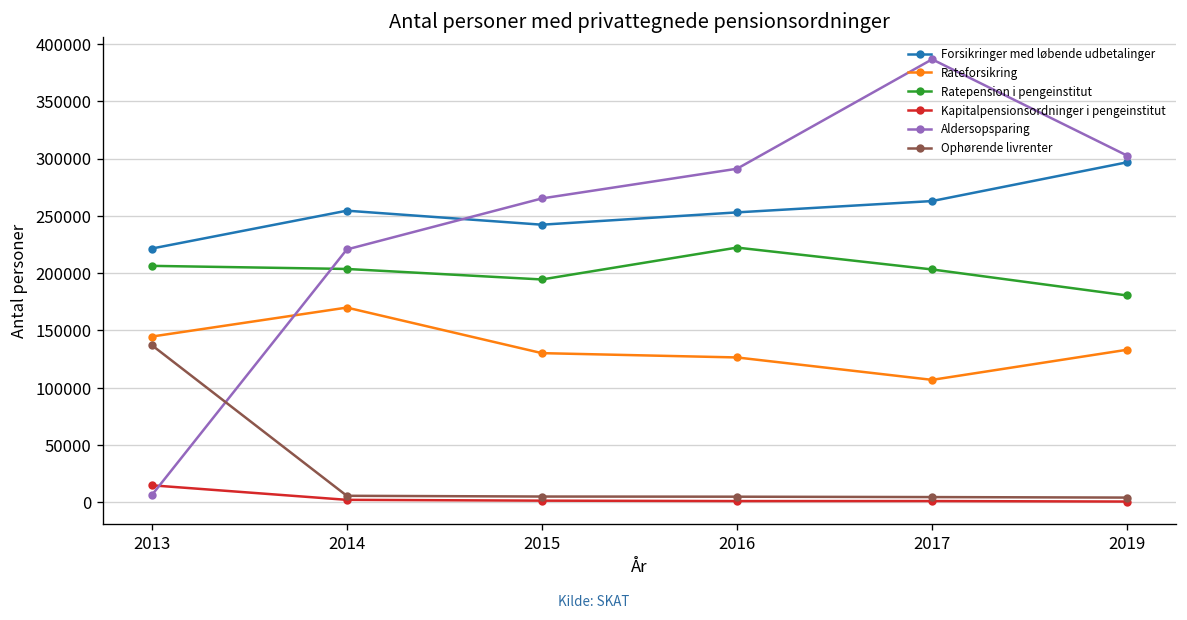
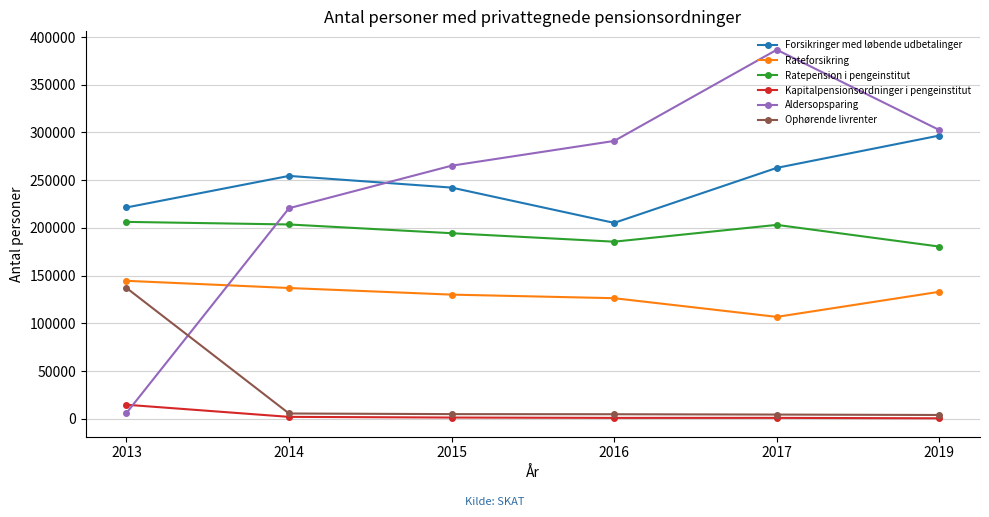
Rateforsikring, 2014: 170000 -> 140000
Forsikringer med løbende udbetalinger, 2016: 250000 -> 210000
Ratepension i pengeinstitut, 2016: 220000 -> 190000
